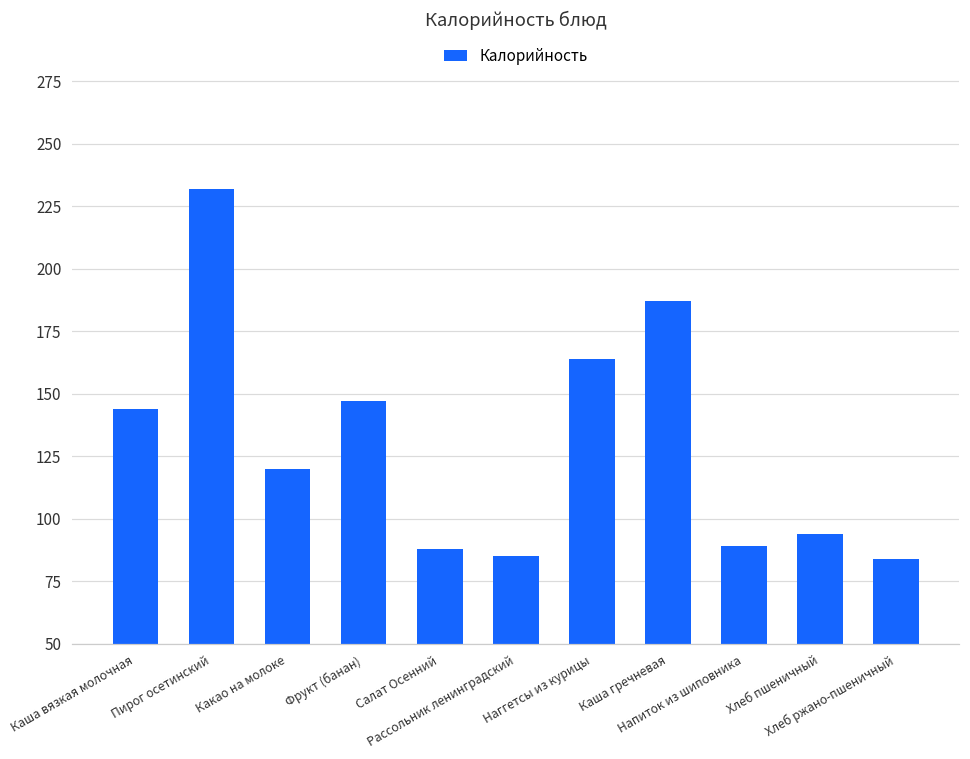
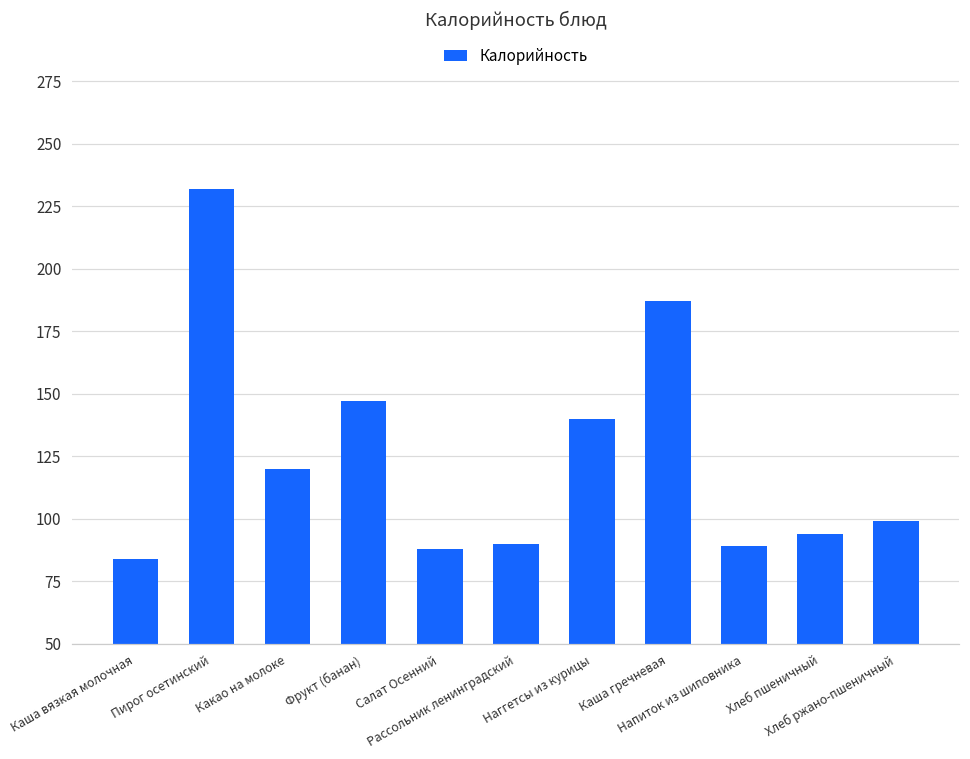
Каша вязкая молочная: 144 -> 84
Рассольник ленинградский: 85 -> 90
Наггетсы из курицы: 164 -> 140
Хлеб ржано-пшеничный: 84 -> 99
